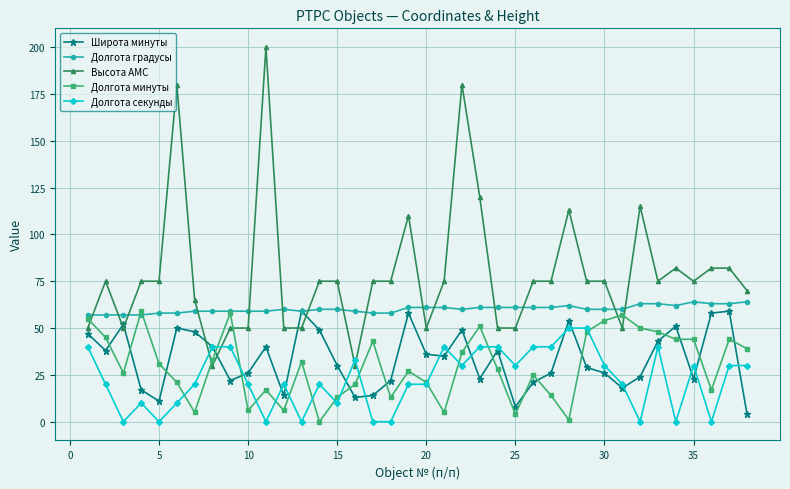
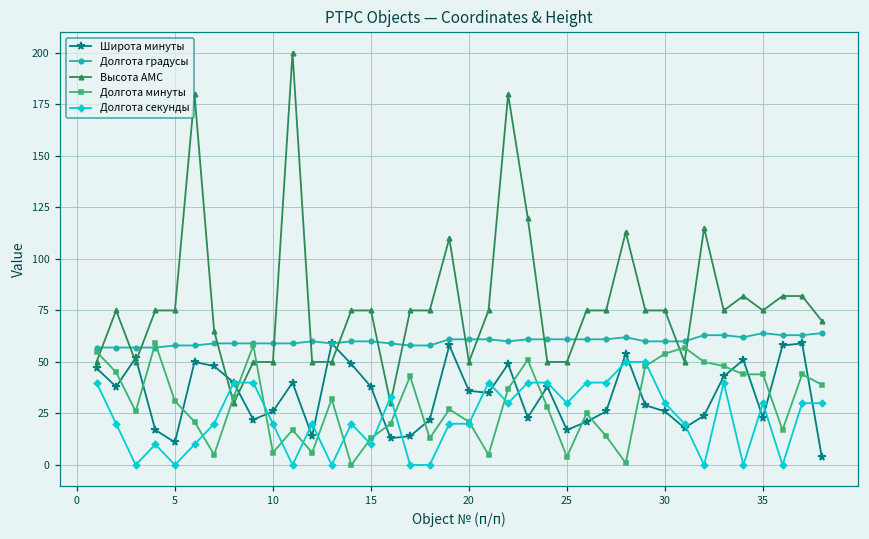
Широта минуты, 15: 30 -> 38
Широта минуты, 25: 8 -> 17
